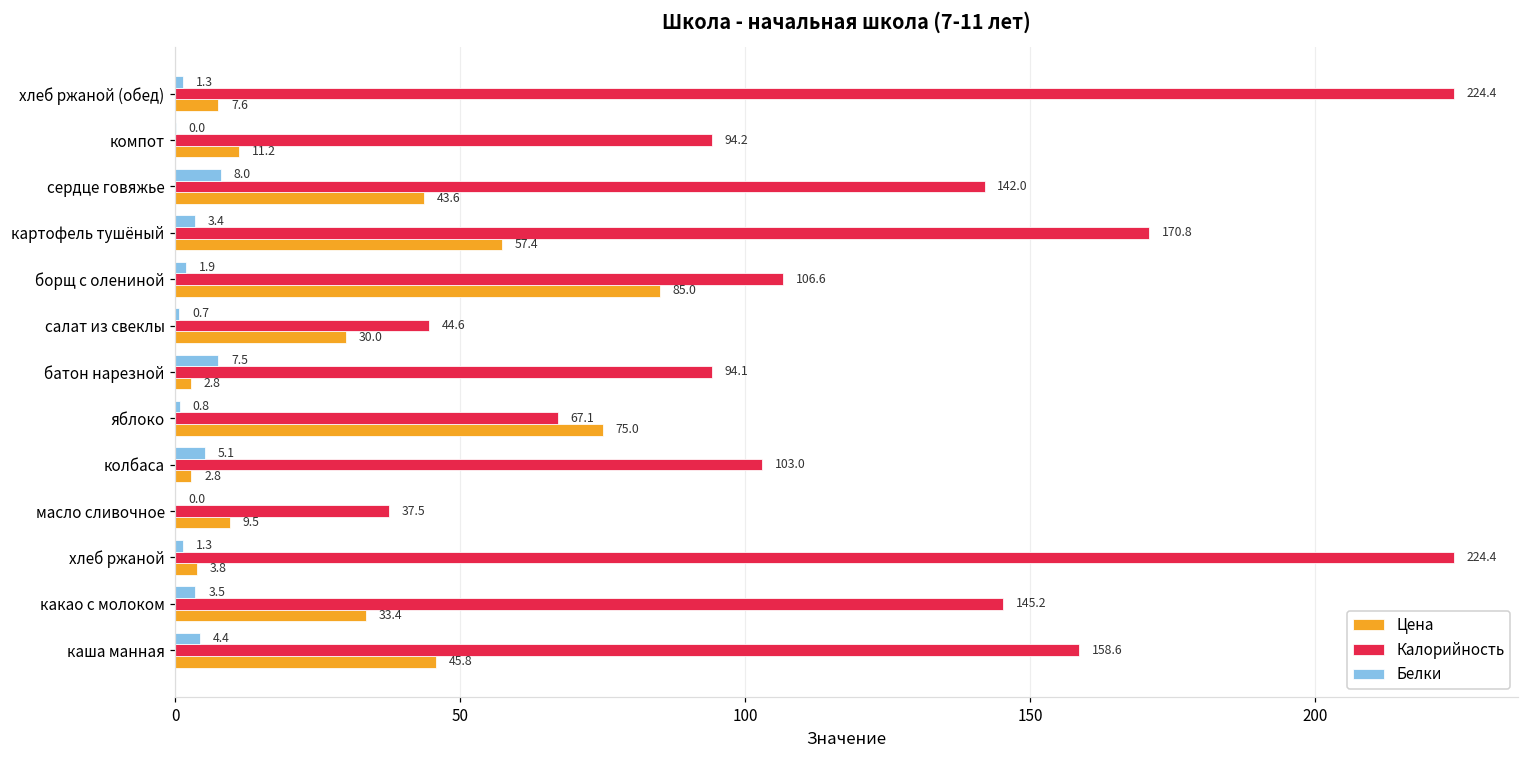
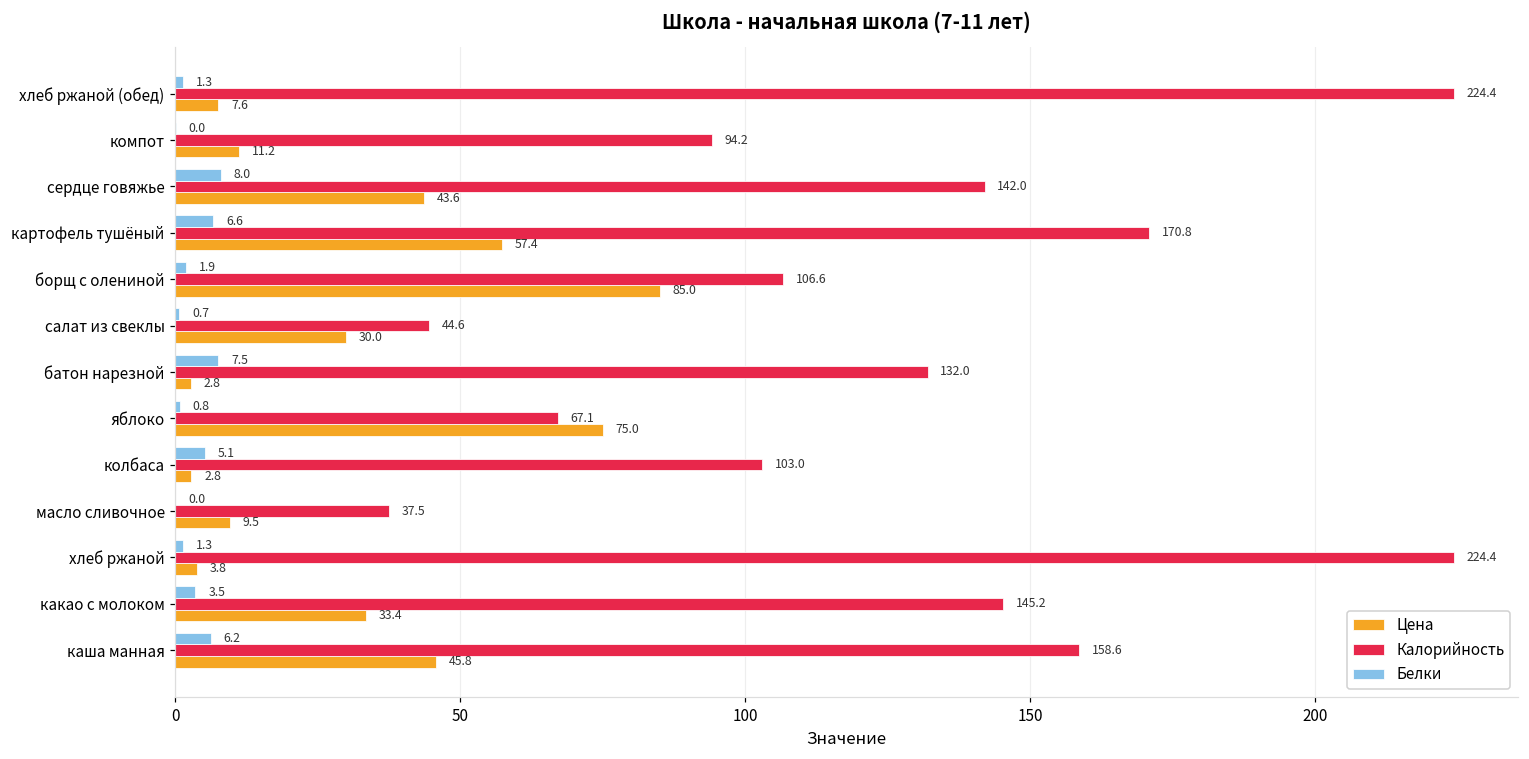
Белки, картофель тушёный: 3.4 -> 6.6
Калорийность, батон нарезной: 94.1 -> 132.0
Белки, каша манная: 4.4 -> 6.2
